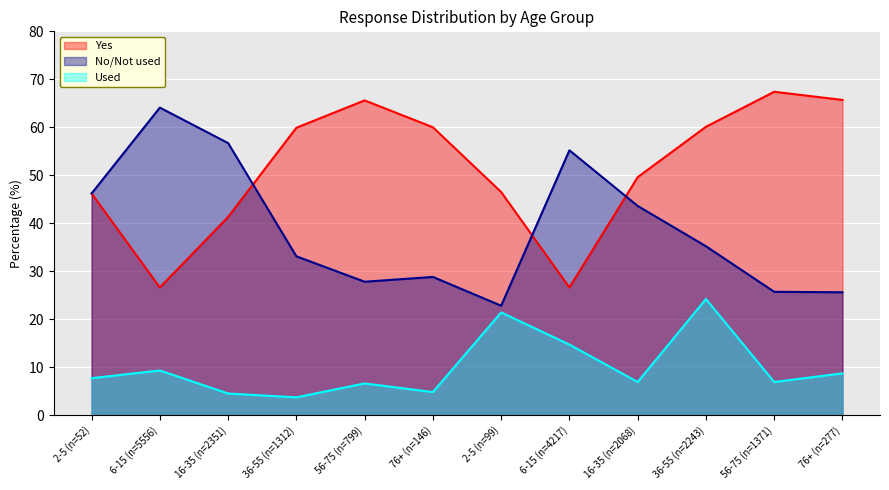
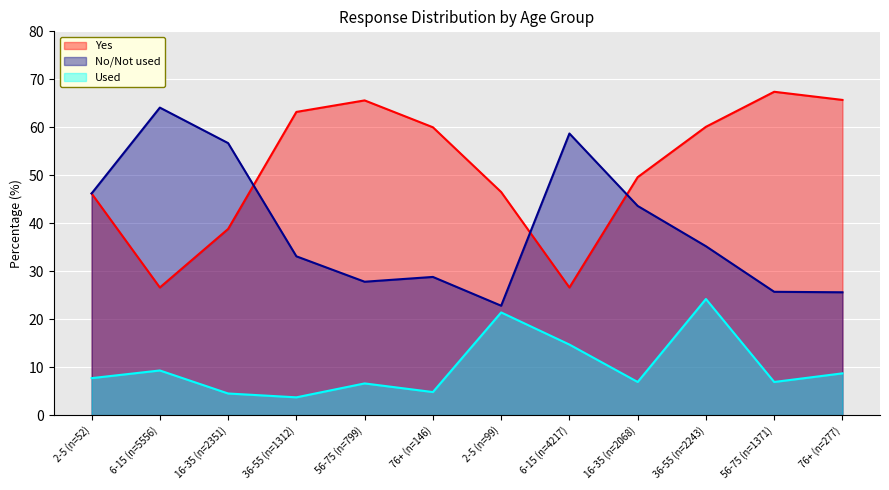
Yes, 16-35 (n=2351): 41 -> 39
Yes, 36-55 (n=1312): 60 -> 63
No/Not used, 6-15 (n=4217): 55 -> 59
